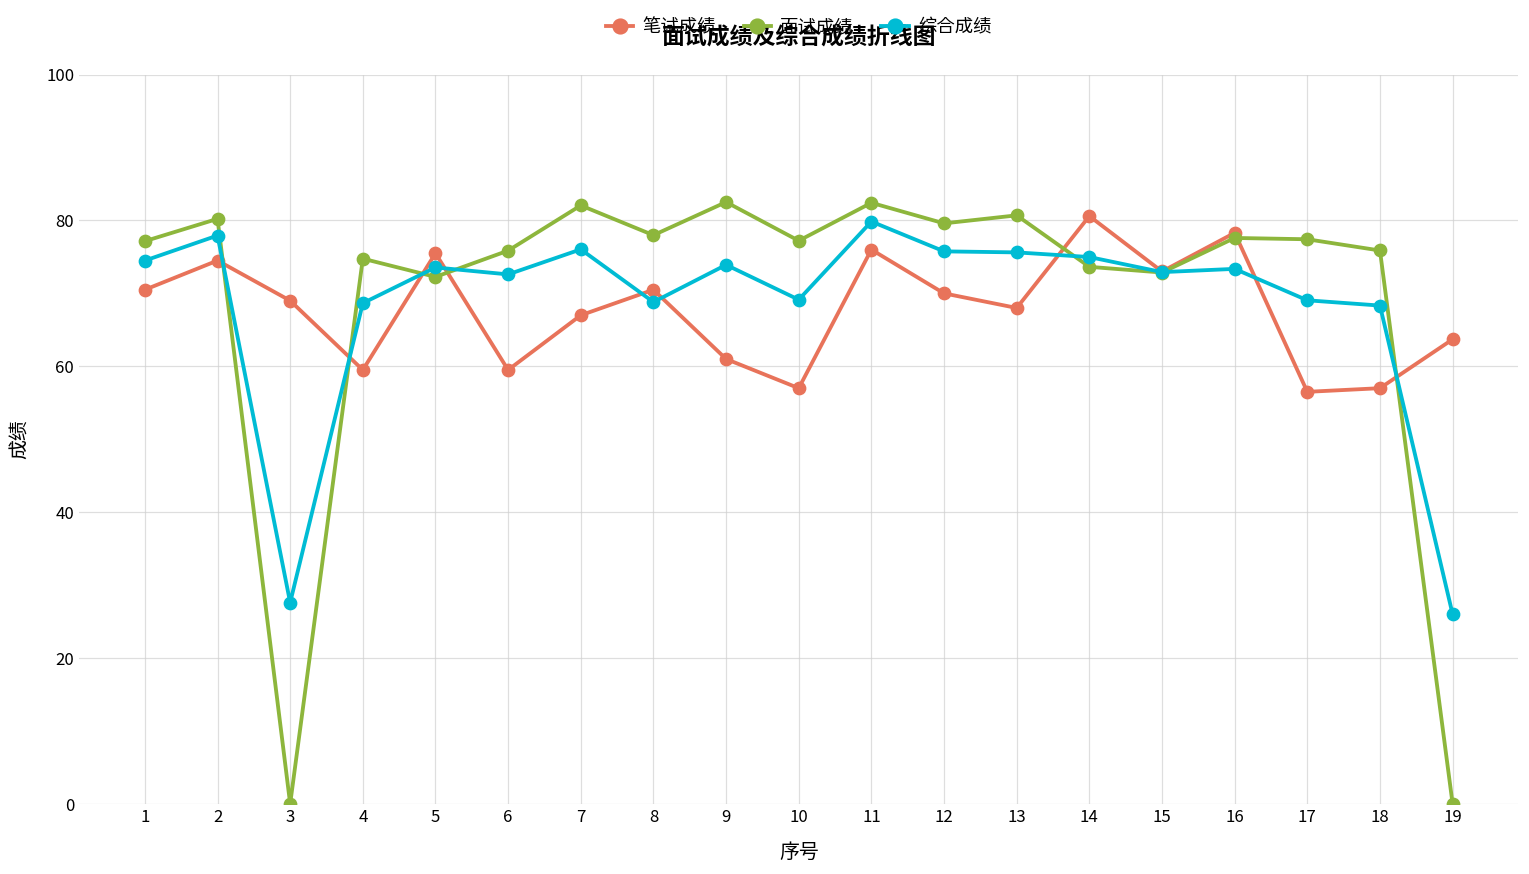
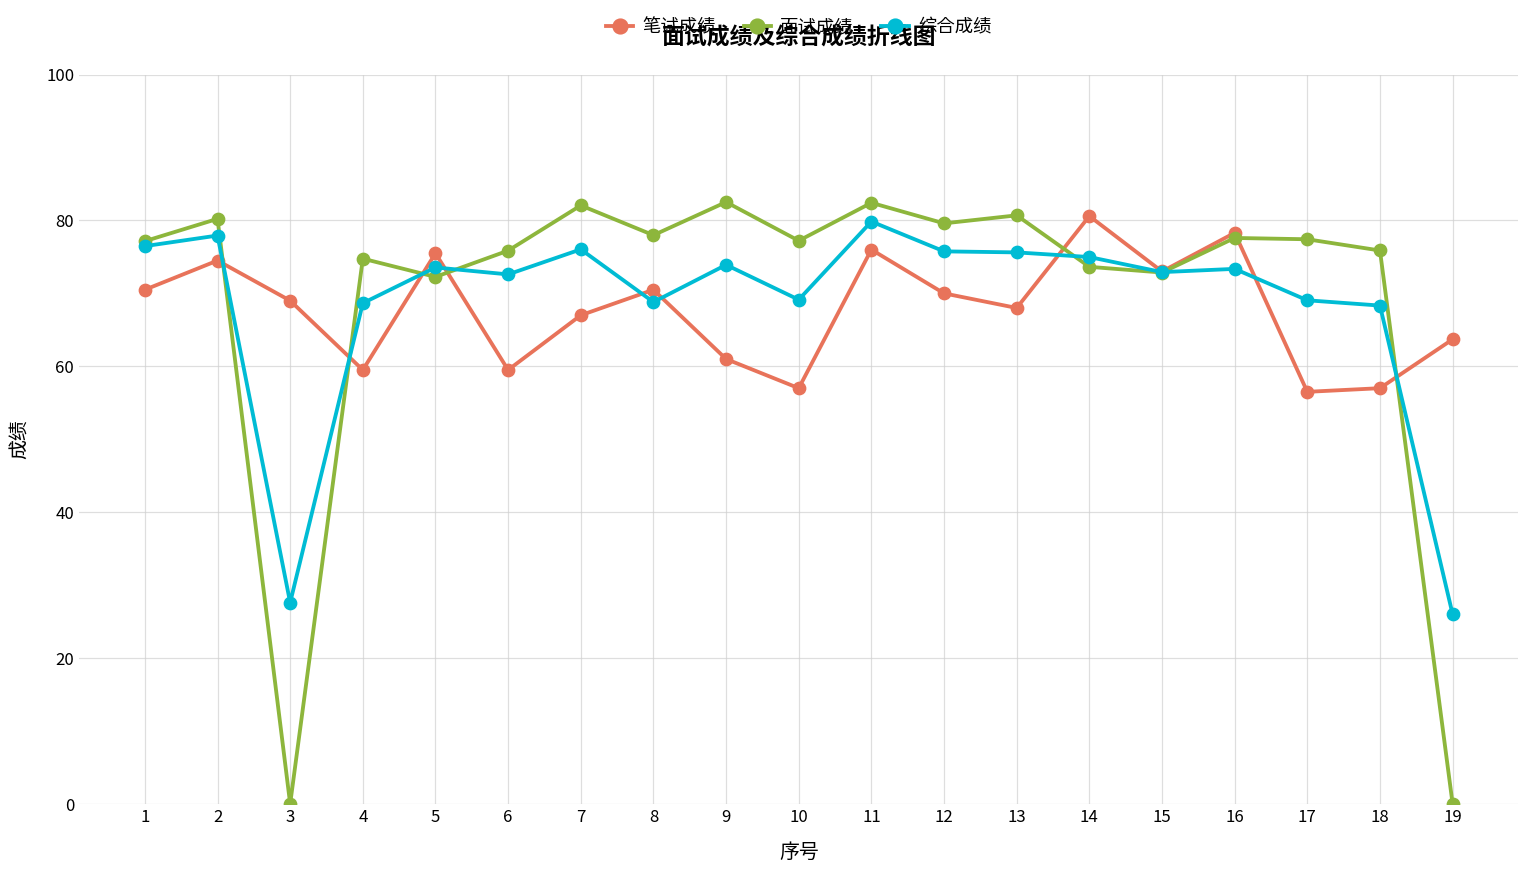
综合成绩, 1: 74 -> 76
